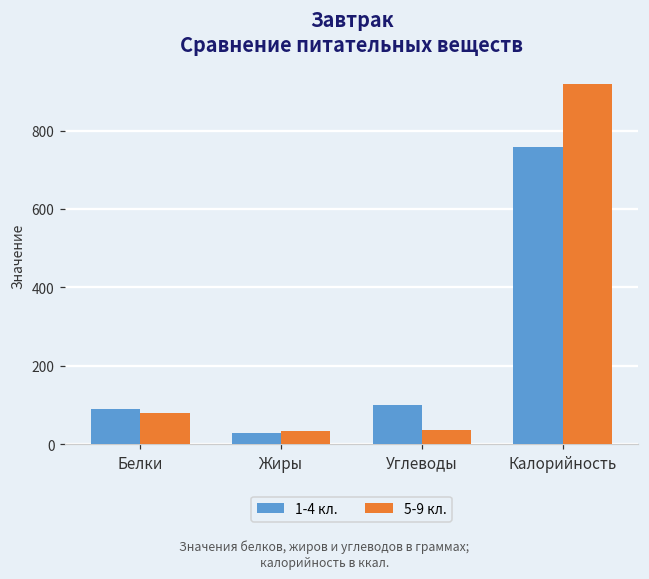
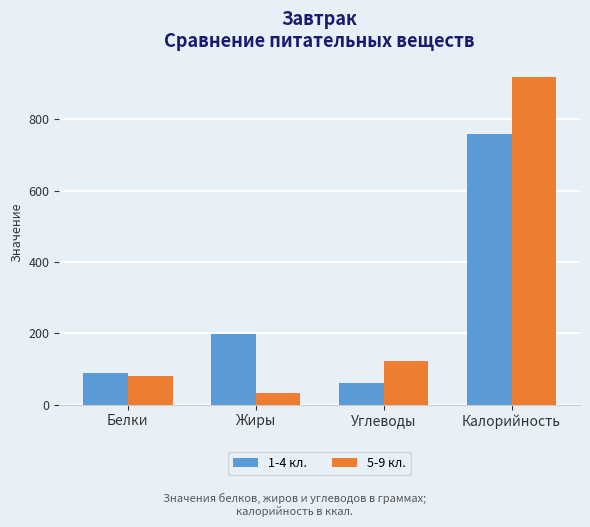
1-4 кл., Жиры: 30 -> 200
1-4 кл., Углеводы: 100 -> 60
5-9 кл., Углеводы: 40 -> 120
